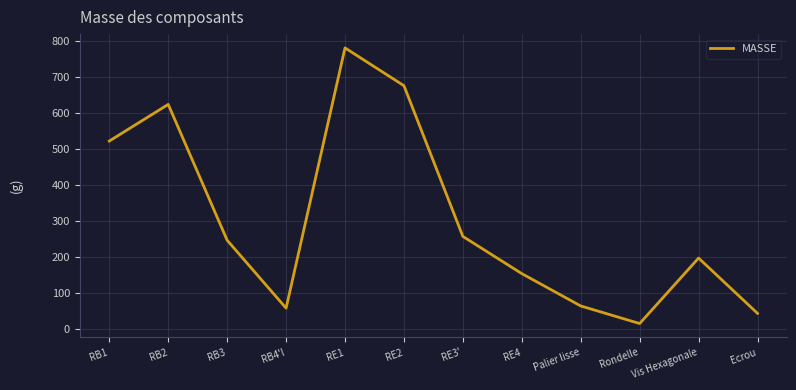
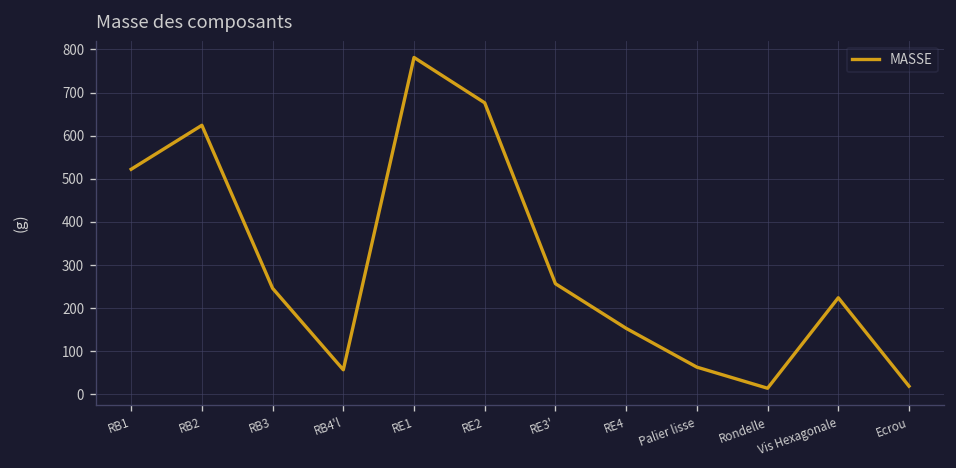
Vis Hexagonale: 200 -> 220
Ecrou: 40 -> 20
